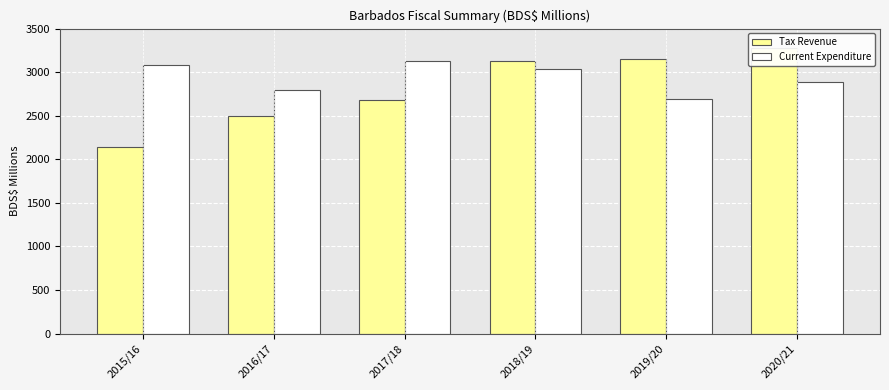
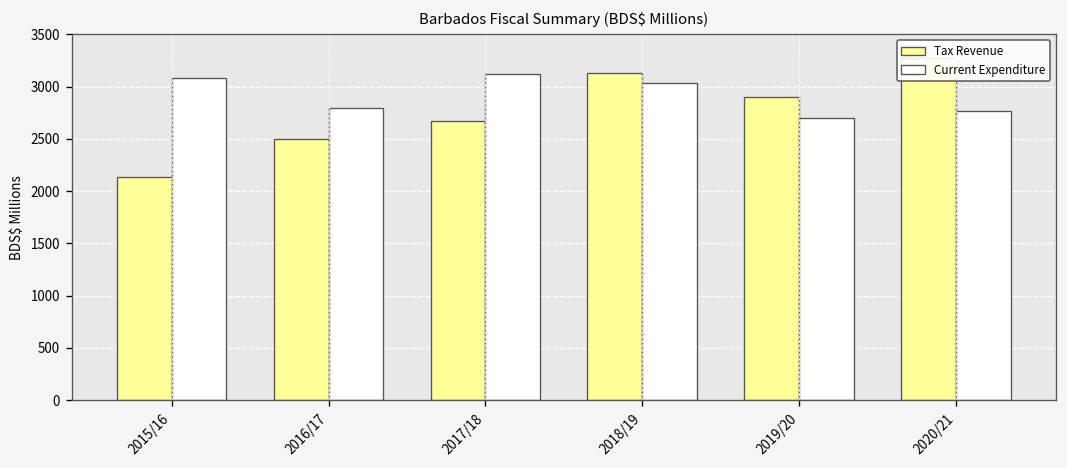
Tax Revenue, 2019/20: 3200 -> 2900
Current Expenditure, 2020/21: 2900 -> 2800
